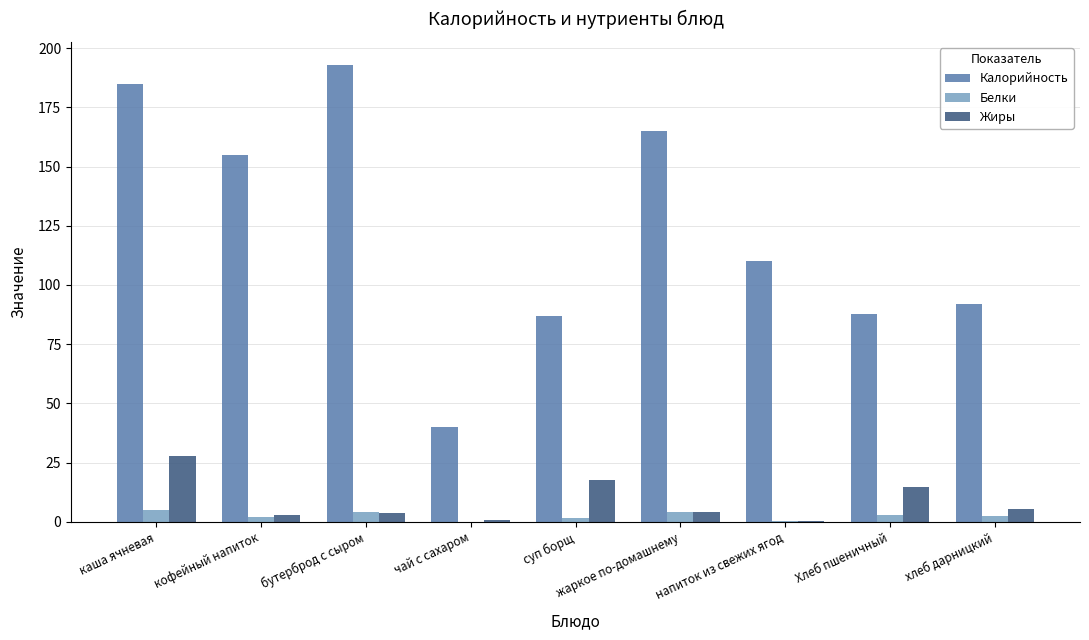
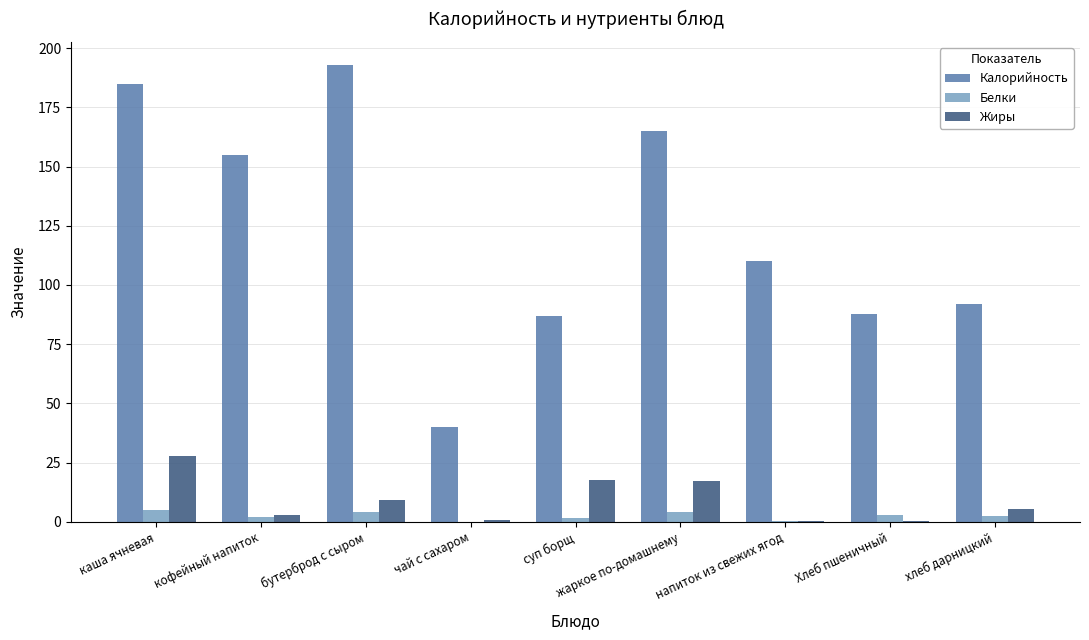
Жиры, бутерброд с сыром: 4 -> 9
Жиры, жаркое по-домашнему: 4 -> 17
Жиры, Хлеб пшеничный: 15 -> 0
